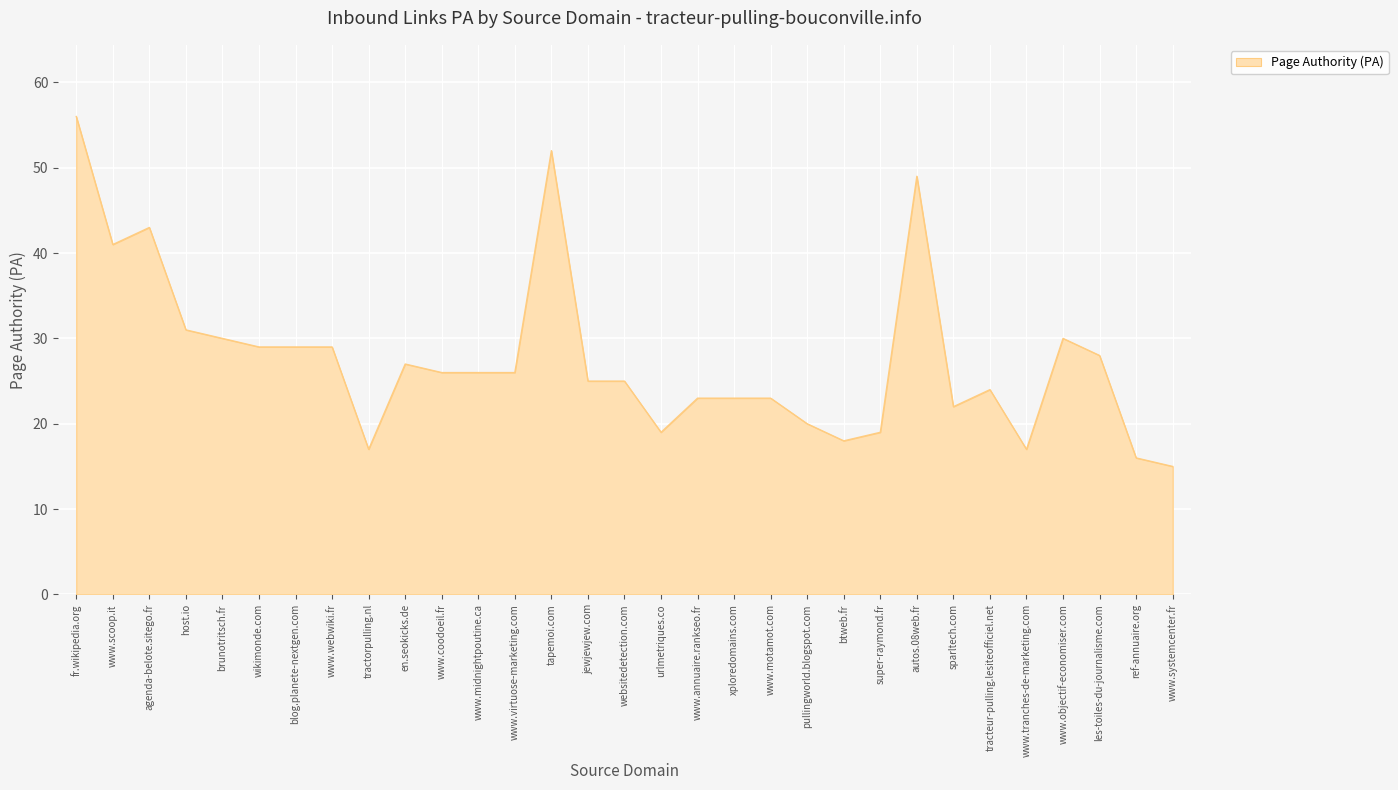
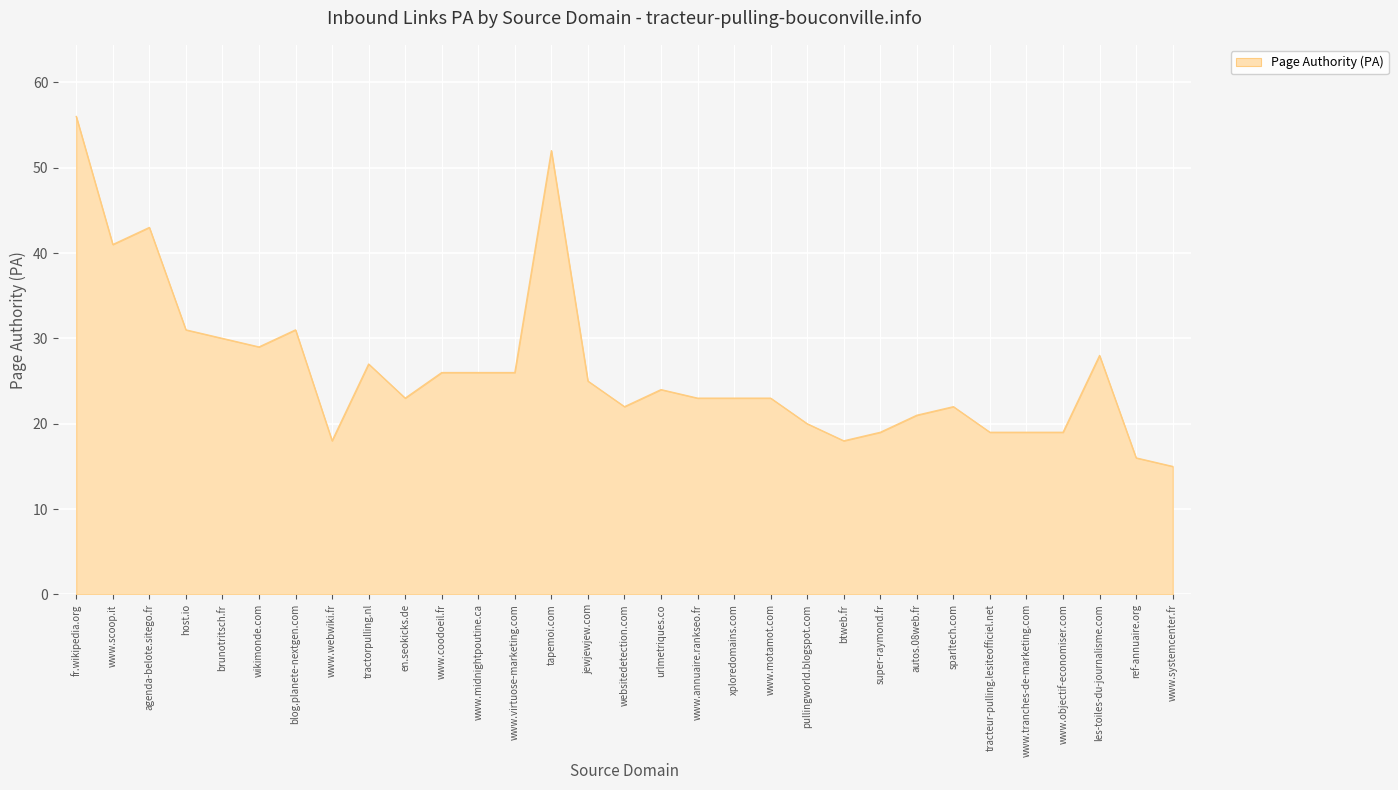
blog.planete-nextgen.com: 29 -> 31
www.webwiki.fr: 29 -> 18
tractorpulling.nl: 17 -> 27
en.seokicks.de: 27 -> 23
websitedetection.com: 25 -> 22
urlmetriques.co: 19 -> 24
autos.08web.fr: 49 -> 21
tracteur-pulling.lesiteofficiel.net: 24 -> 19
www.tranches-de-marketing.com: 17 -> 19
www.objectif-economiser.com: 30 -> 19
